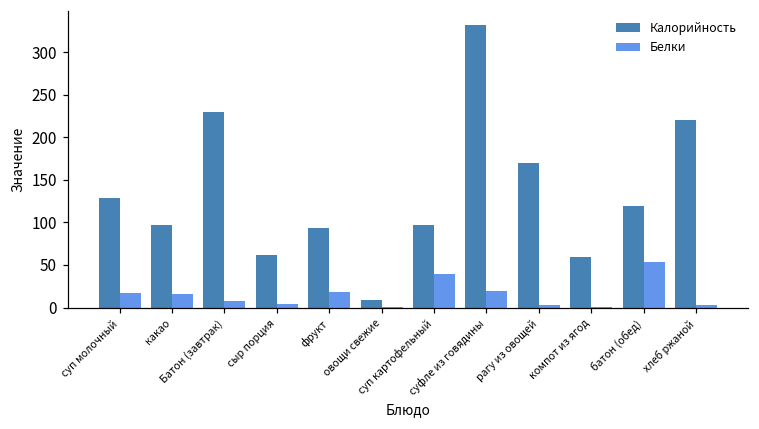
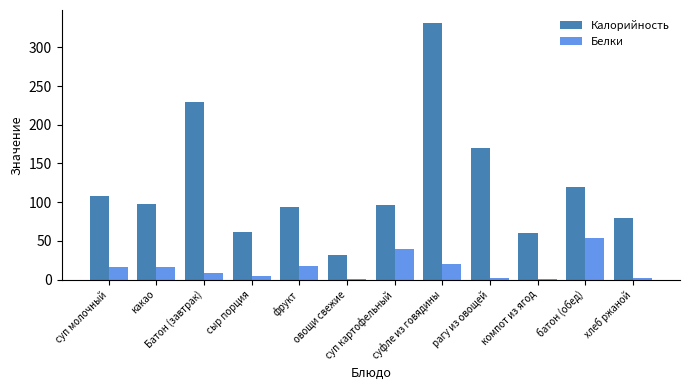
Калорийность, суп молочный: 130 -> 110
Калорийность, овощи свежие: 10 -> 30
Калорийность, хлеб ржаной: 220 -> 80
